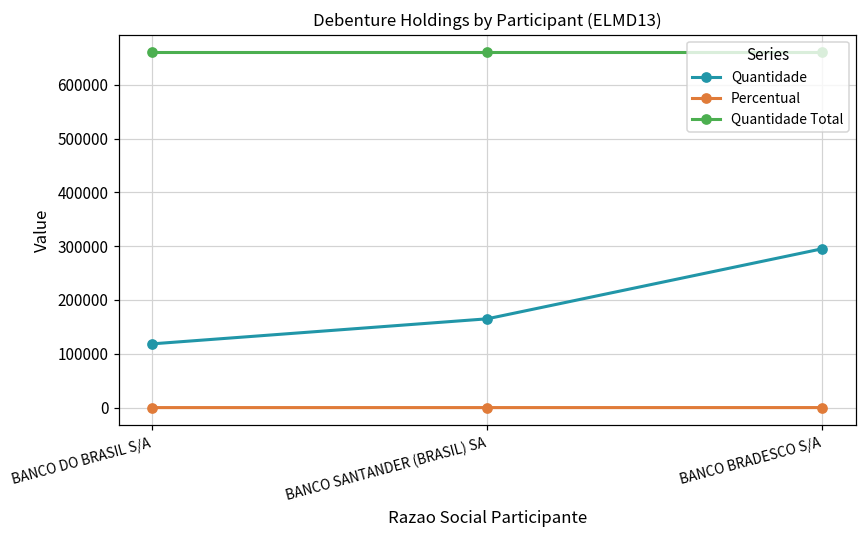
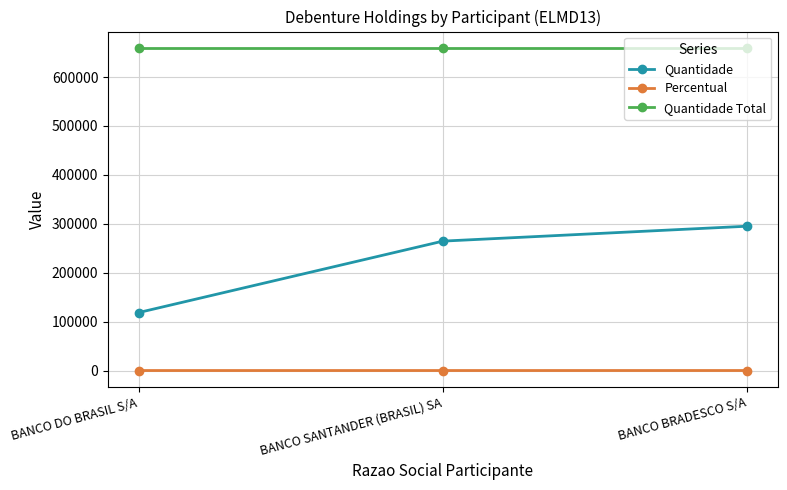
Quantidade, BANCO SANTANDER (BRASIL) SA: 170000 -> 260000
